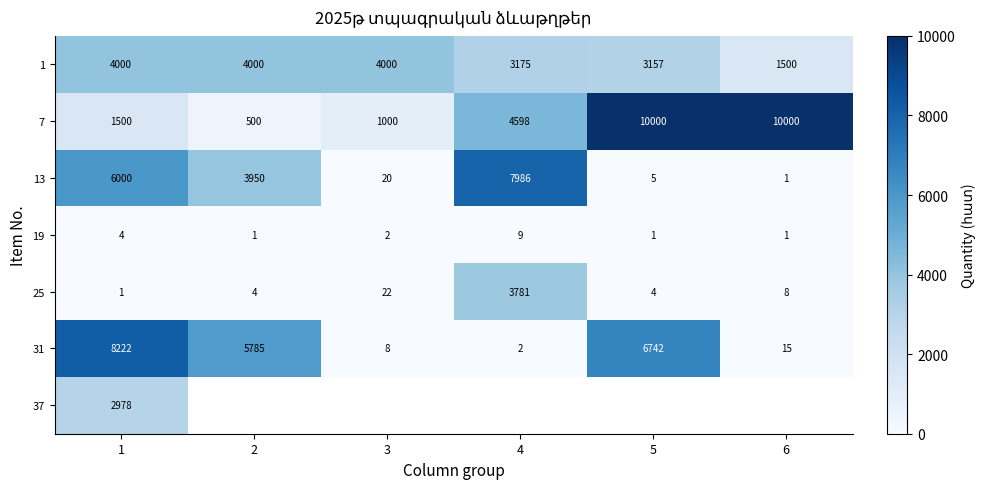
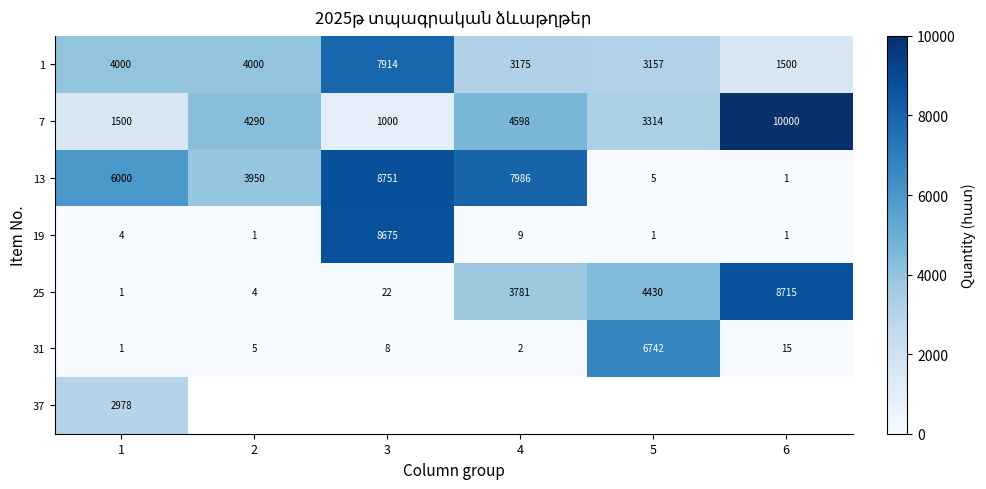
1, 3: 4000 -> 7914
7, 2: 500 -> 4290
7, 5: 10000 -> 3314
13, 3: 20 -> 8751
19, 3: 2 -> 8675
25, 5: 4 -> 4430
25, 6: 8 -> 8715
31, 1: 8222 -> 1
31, 2: 5785 -> 5
